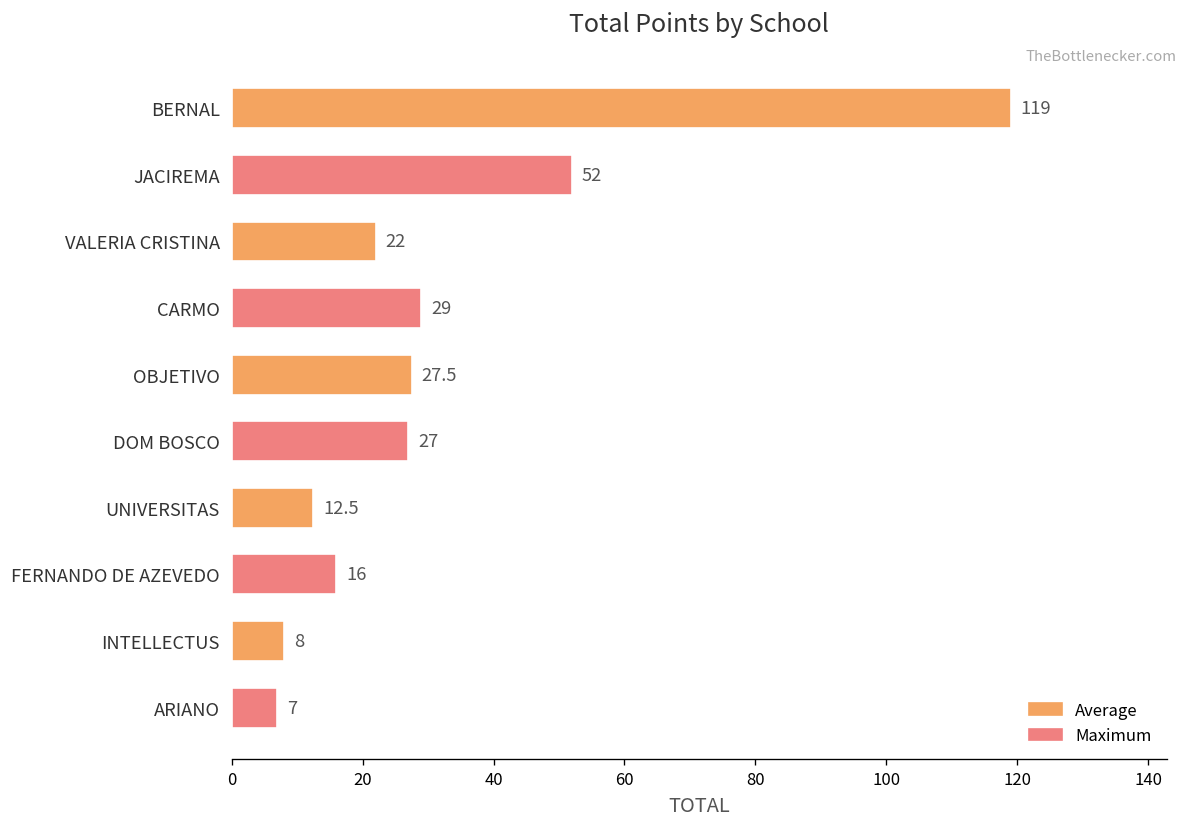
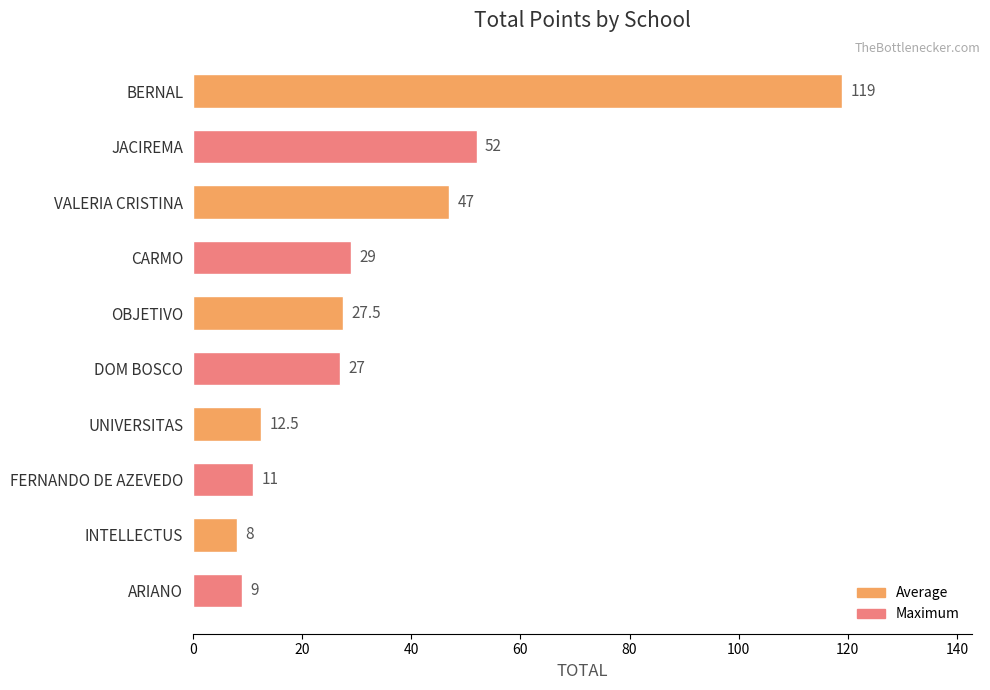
VALERIA CRISTINA: 22 -> 47
FERNANDO DE AZEVEDO: 16 -> 11
ARIANO: 7 -> 9
